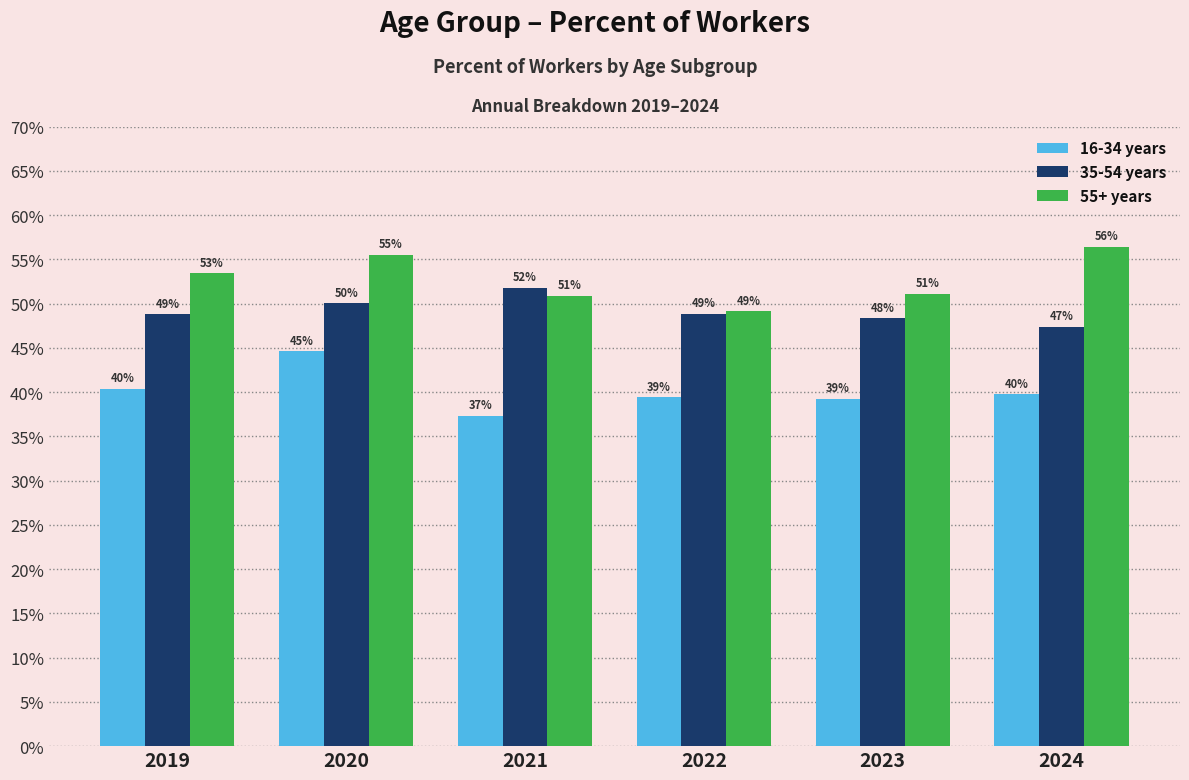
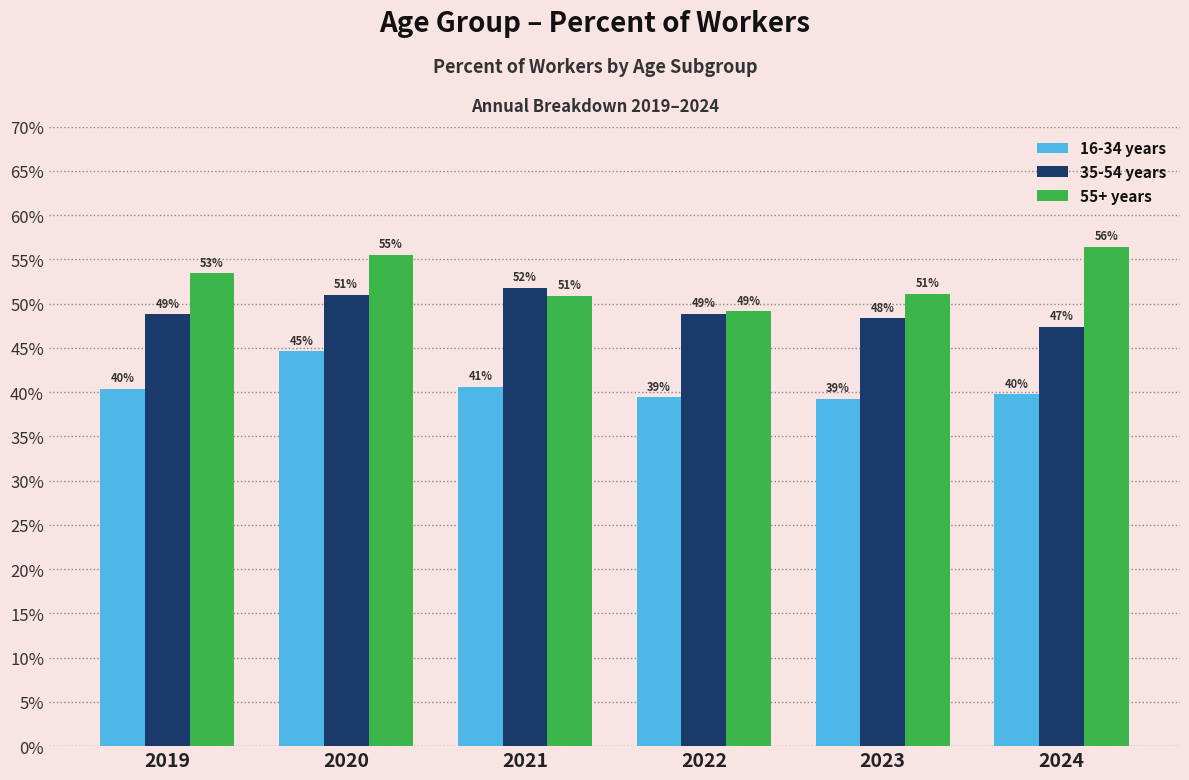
35-54 years, 2020: 50% -> 51%
16-34 years, 2021: 37% -> 41%
